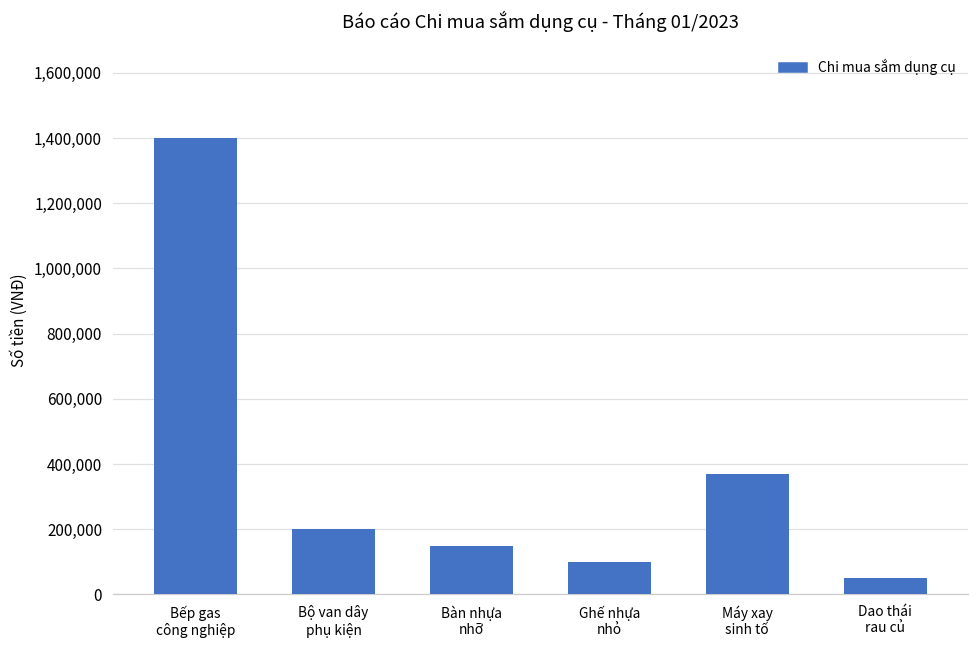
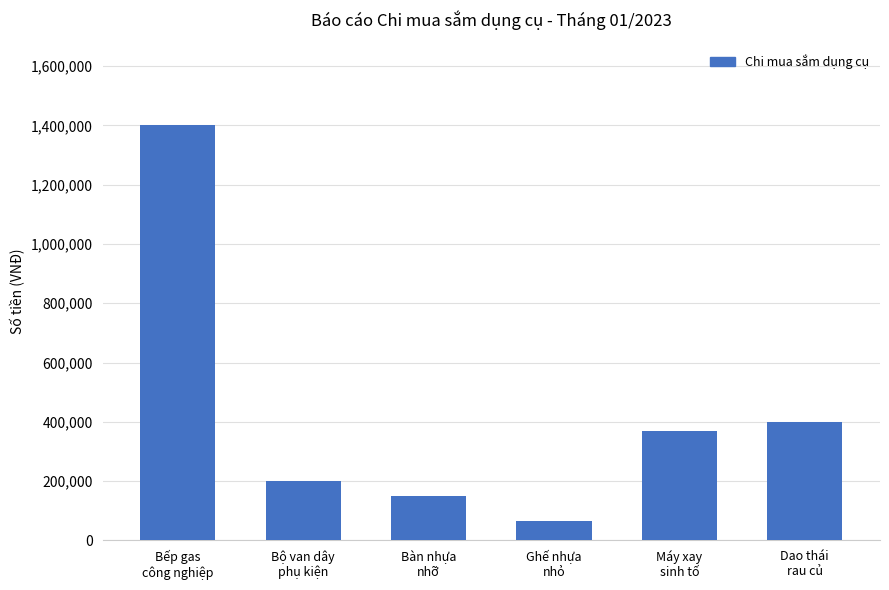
Ghế nhựa nhỏ: 100,000 -> 70,000
Dao thái rau củ: 50,000 -> 400,000
